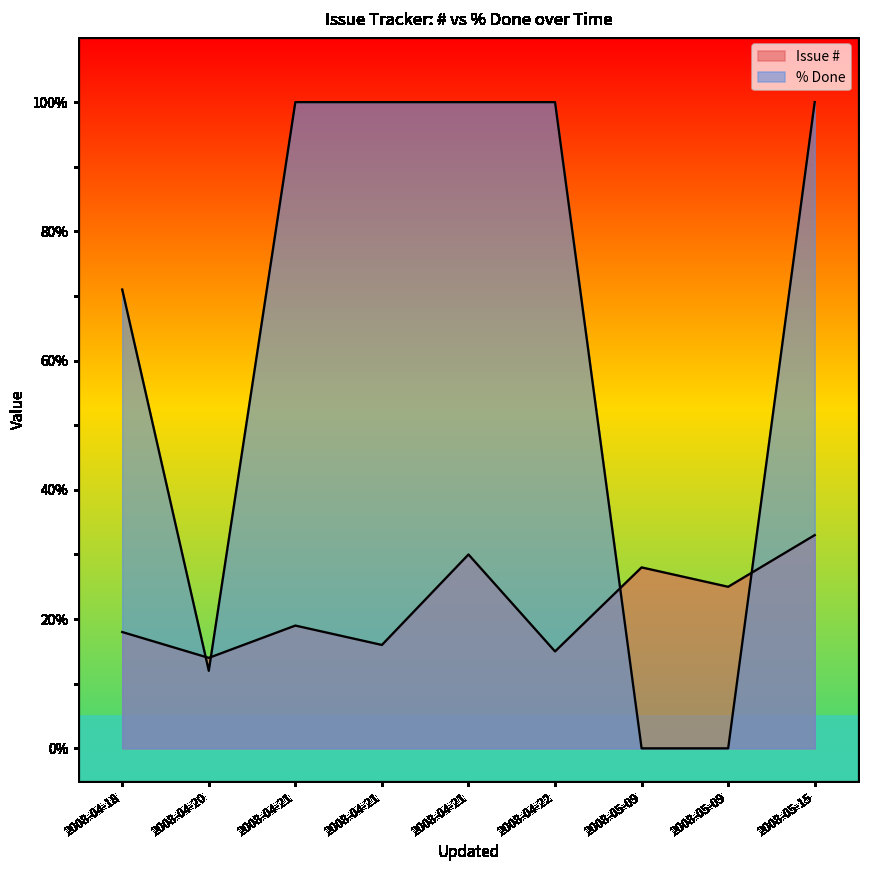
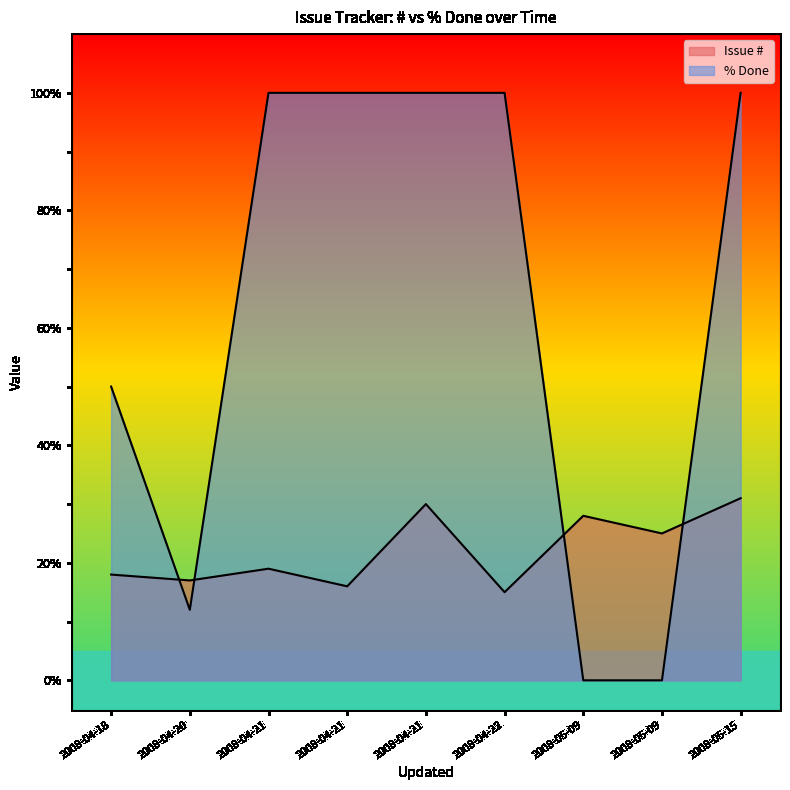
% Done, 2008-04-18: 71% -> 50%
Issue #, 2008-04-20: 14% -> 17%
Issue #, 2008-05-15: 33% -> 31%
